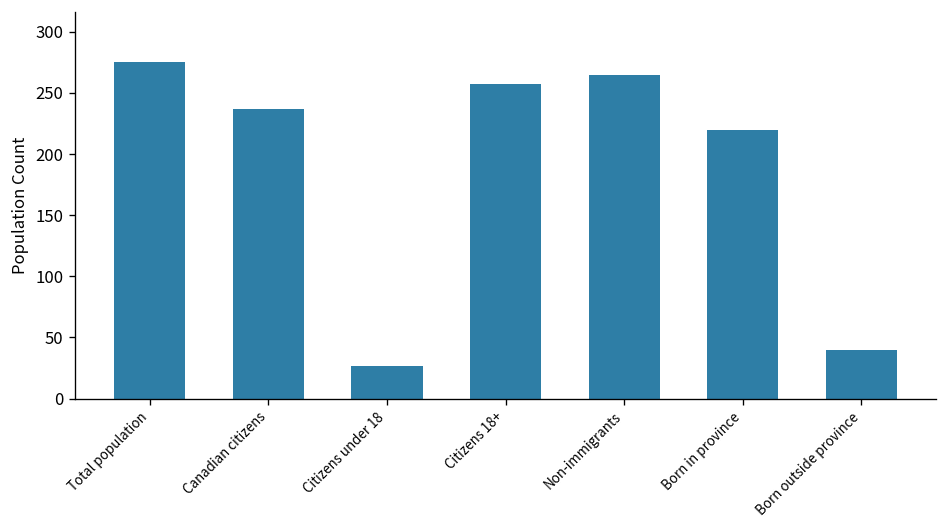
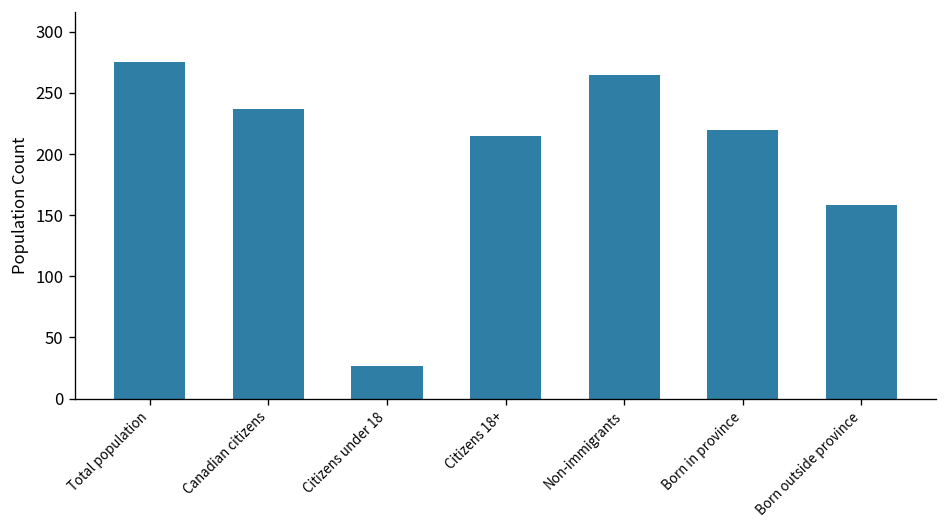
Citizens 18+: 257 -> 215
Born outside province: 40 -> 158
